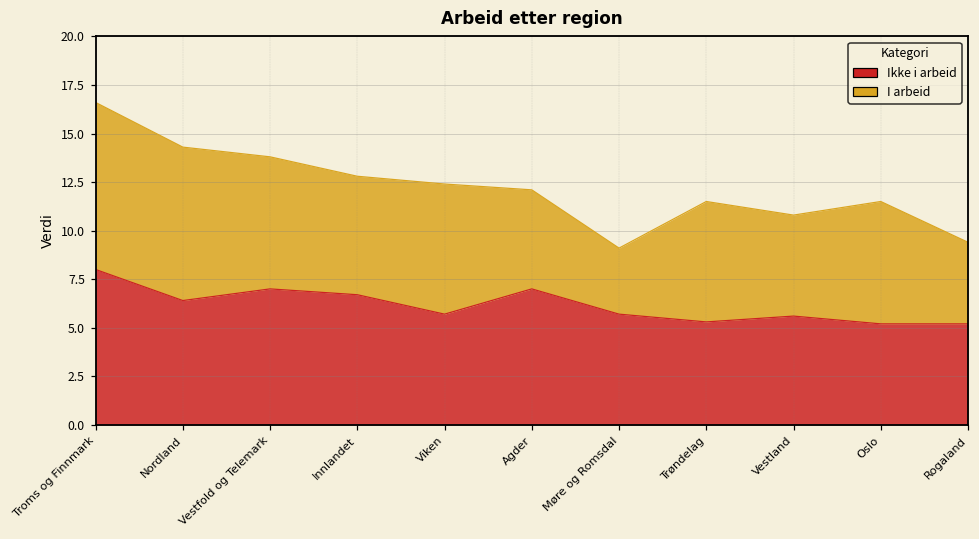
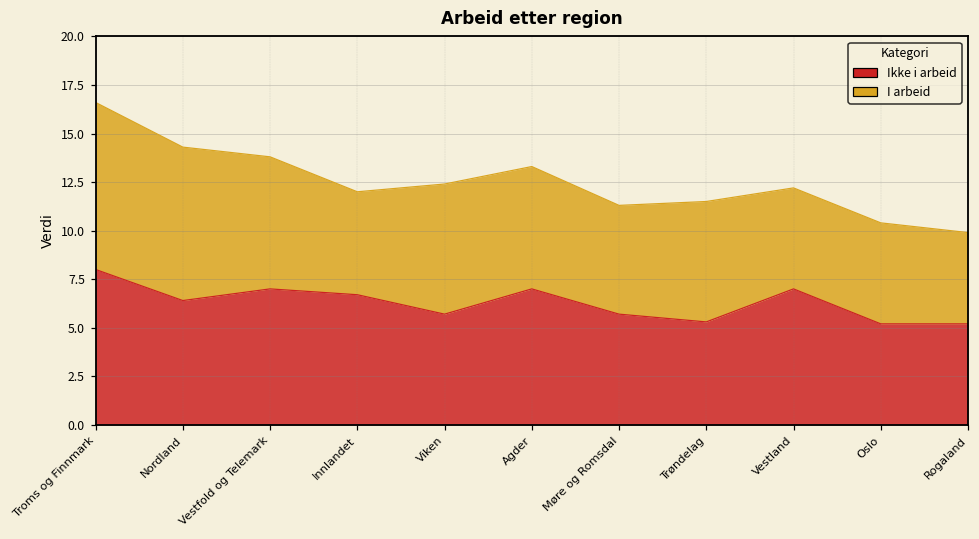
I arbeid, Innlandet: 6.1 -> 5.3
I arbeid, Agder: 5.1 -> 6.3
I arbeid, Møre og Romsdal: 3.4 -> 5.6
Ikke i arbeid, Vestland: 5.6 -> 7.0
I arbeid, Oslo: 6.3 -> 5.2
I arbeid, Rogaland: 4.2 -> 4.7
